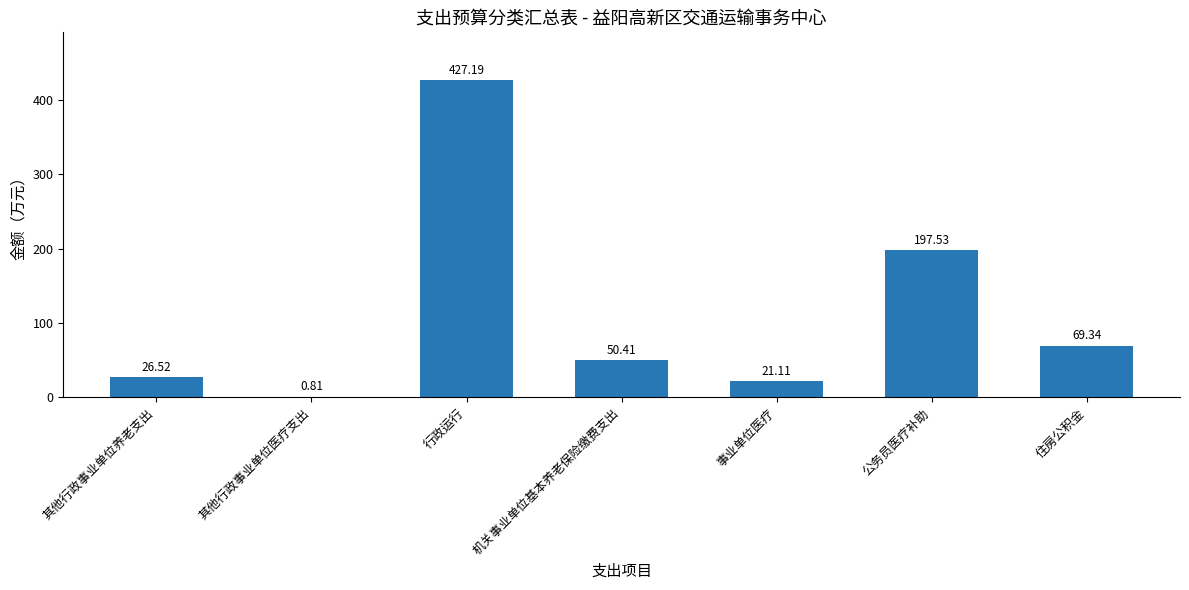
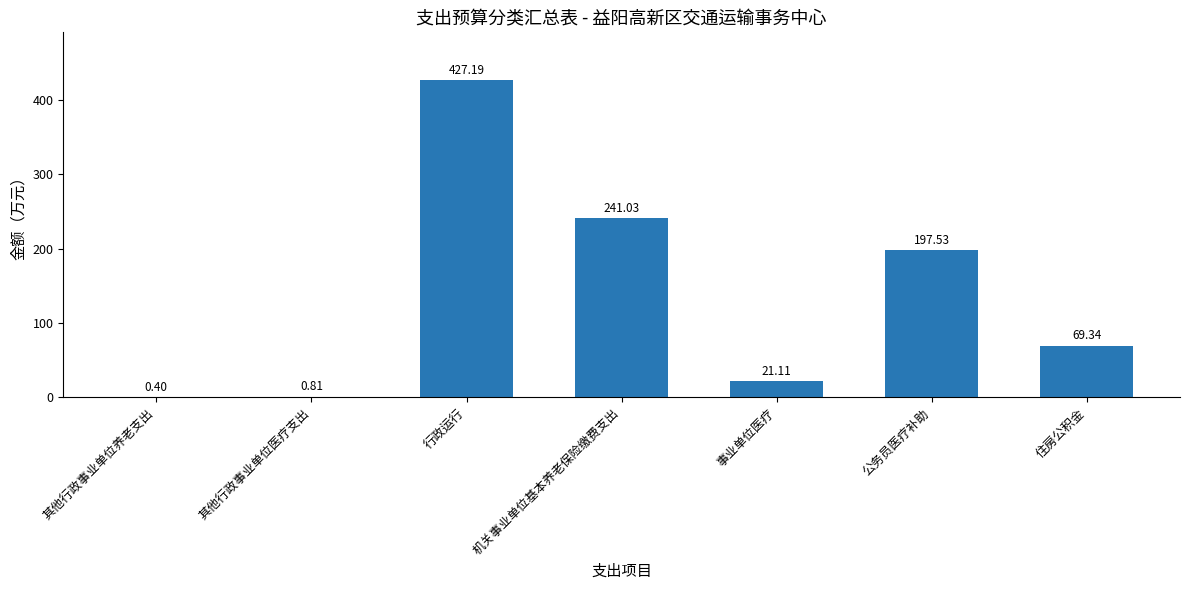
其他行政事业单位养老支出: 26.52 -> 0.40
机关事业单位基本养老保险缴费支出: 50.41 -> 241.03
